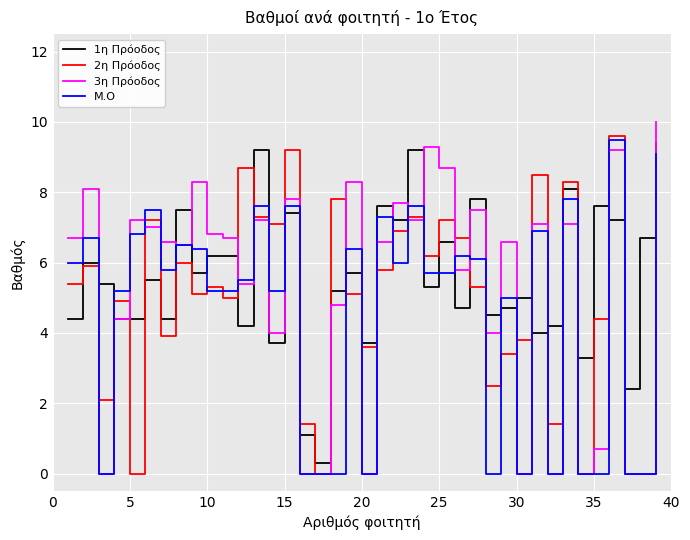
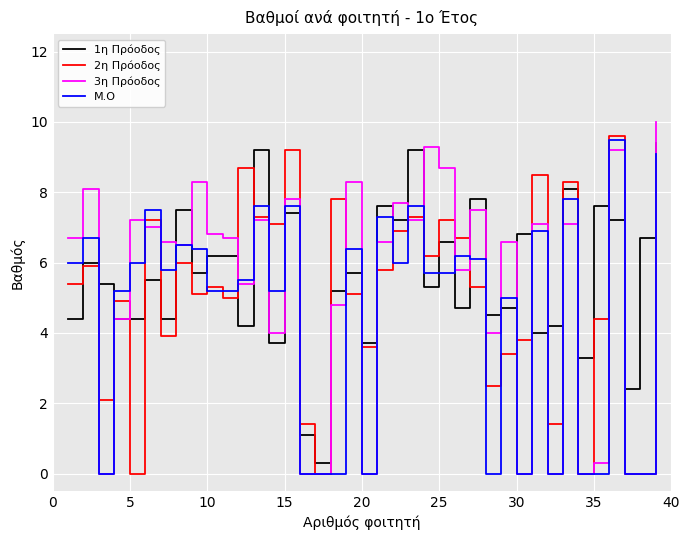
M.O, 5: 6.8 -> 6.0
1η Πρόοδος, 30: 5.0 -> 6.8
3η Πρόοδος, 35: 0.7 -> 0.3
